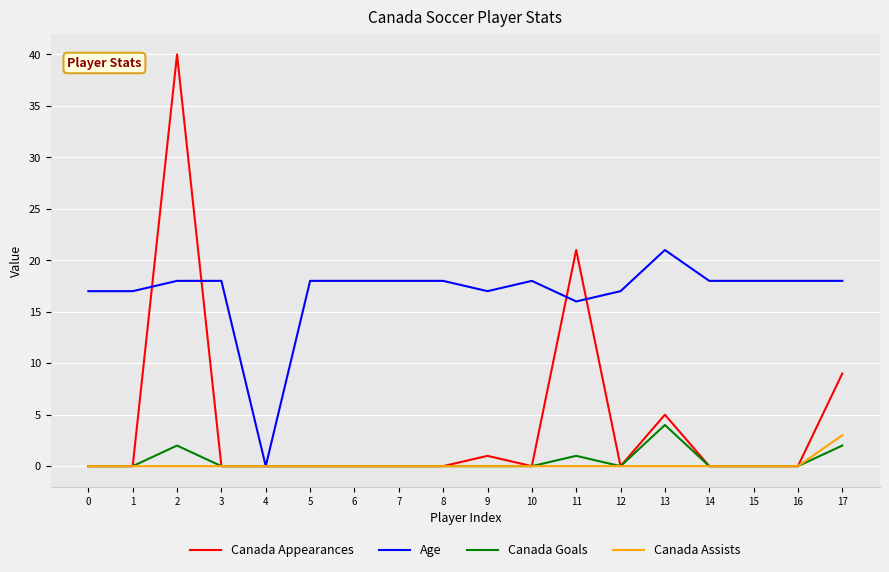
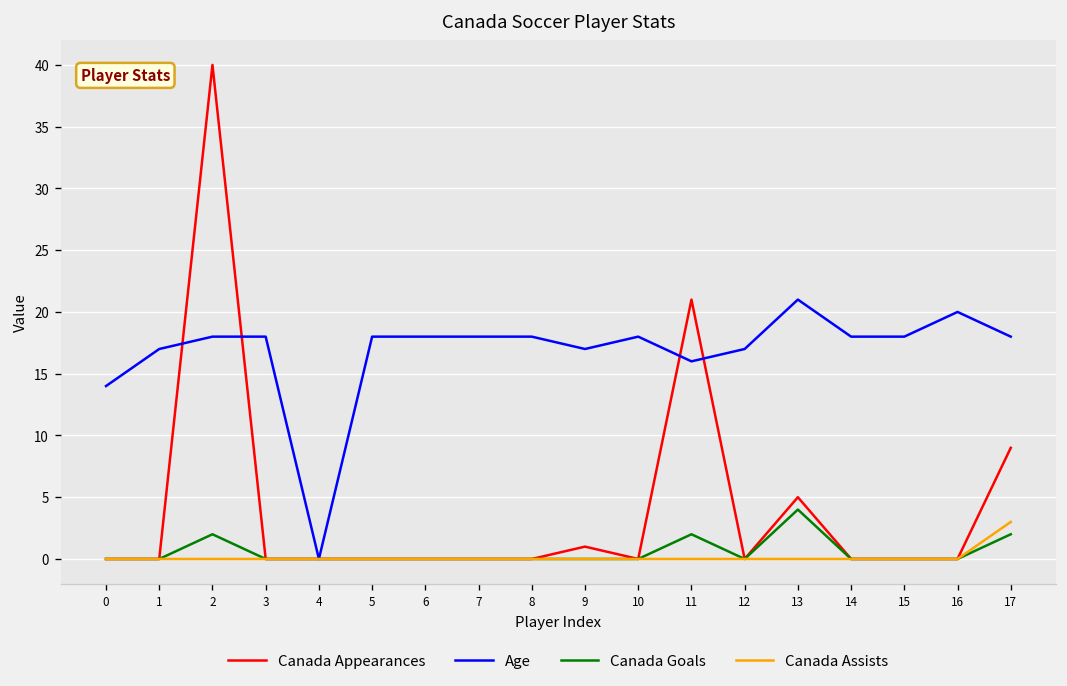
Age, 0: 17 -> 14
Canada Goals, 11: 1 -> 2
Age, 16: 18 -> 20
